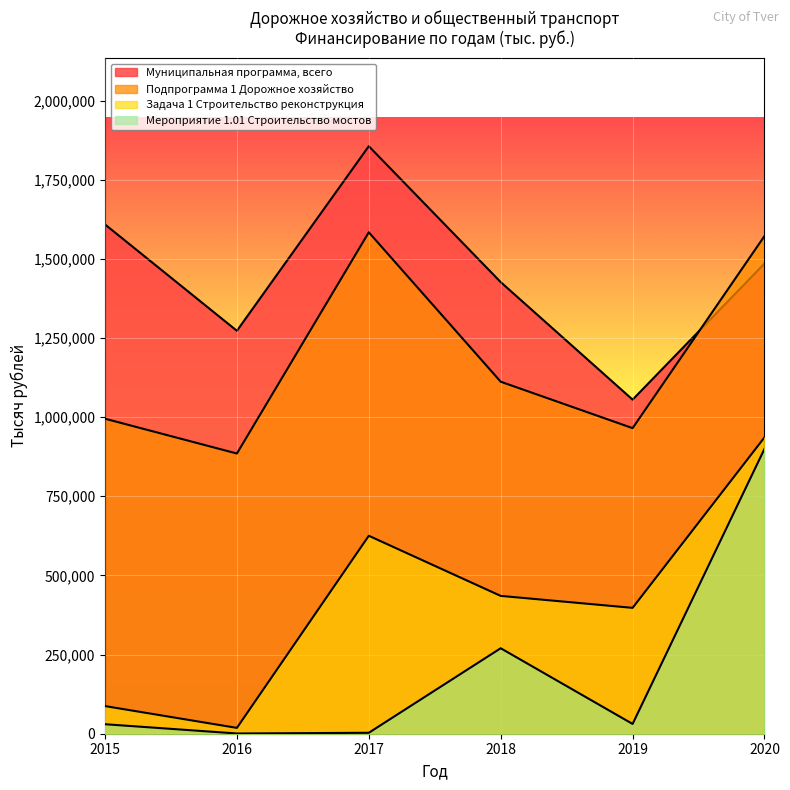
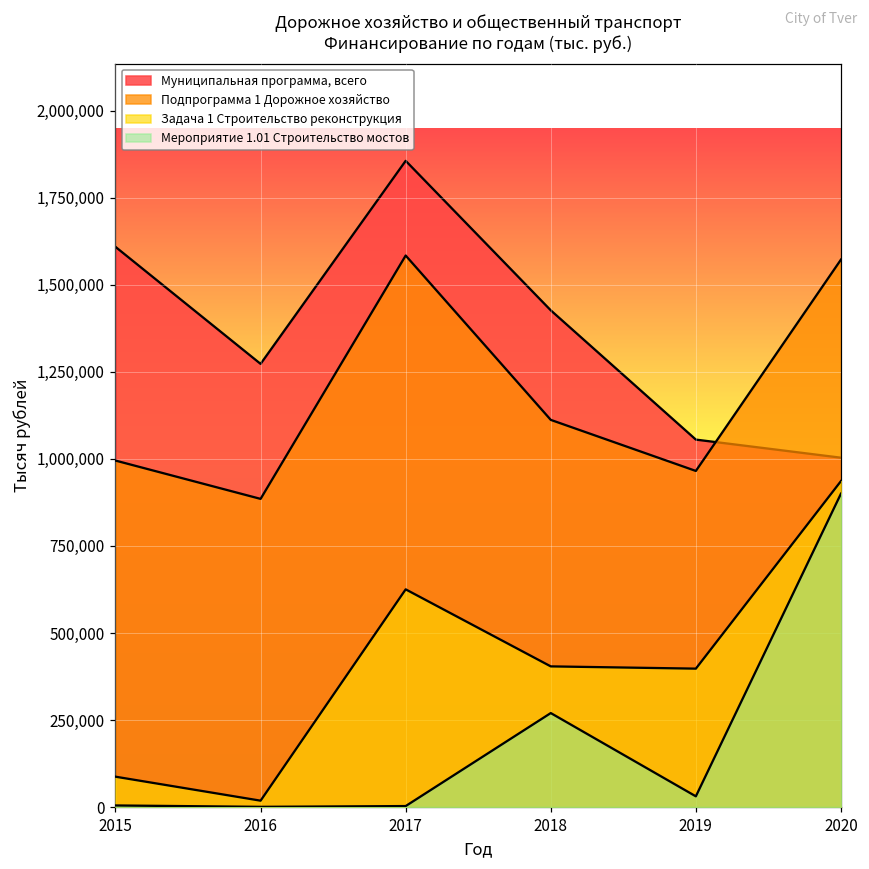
Мероприятие 1.01 Строительство мостов, 2015: 30,000 -> 0
Задача 1 Строительство реконструкция, 2018: 440,000 -> 400,000
Муниципальная программа, всего, 2020: 1,490,000 -> 1,000,000
